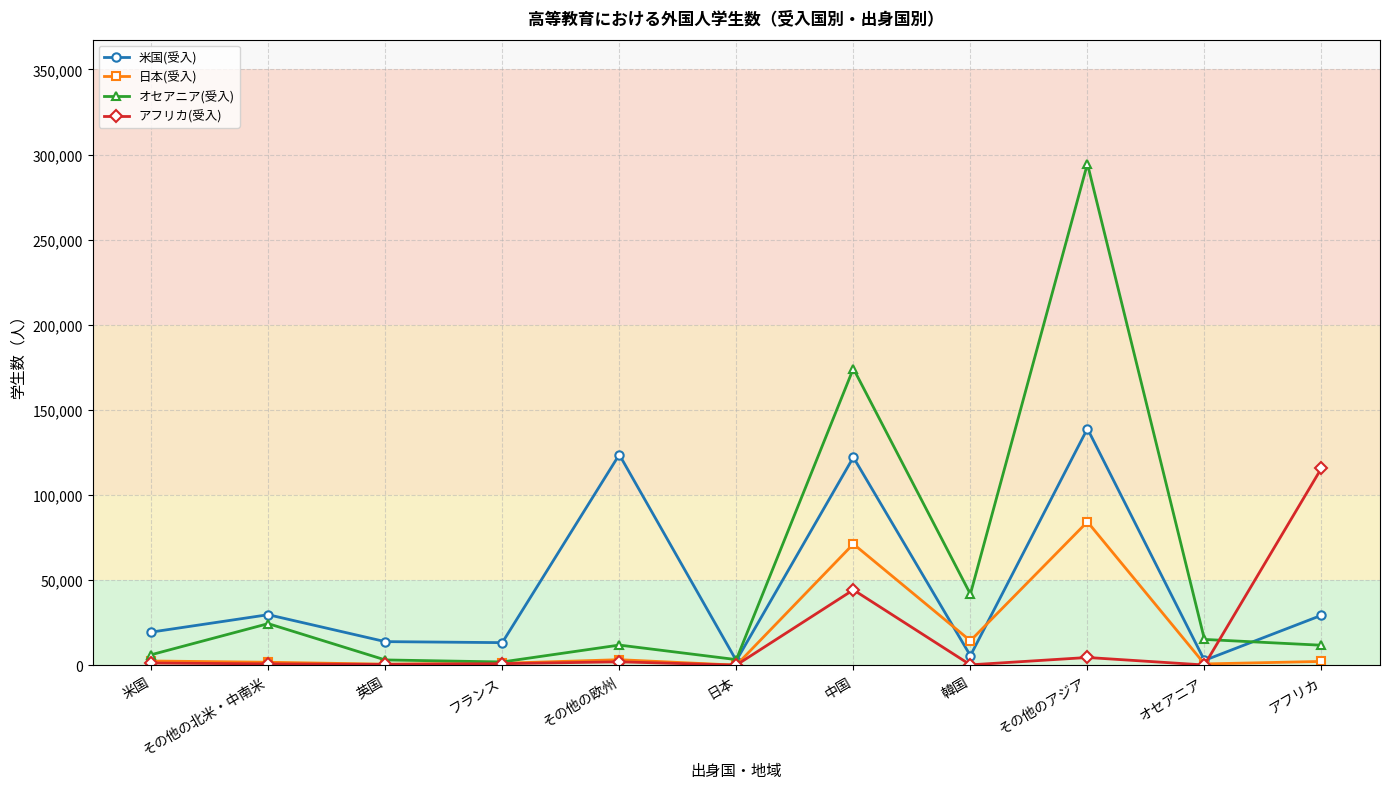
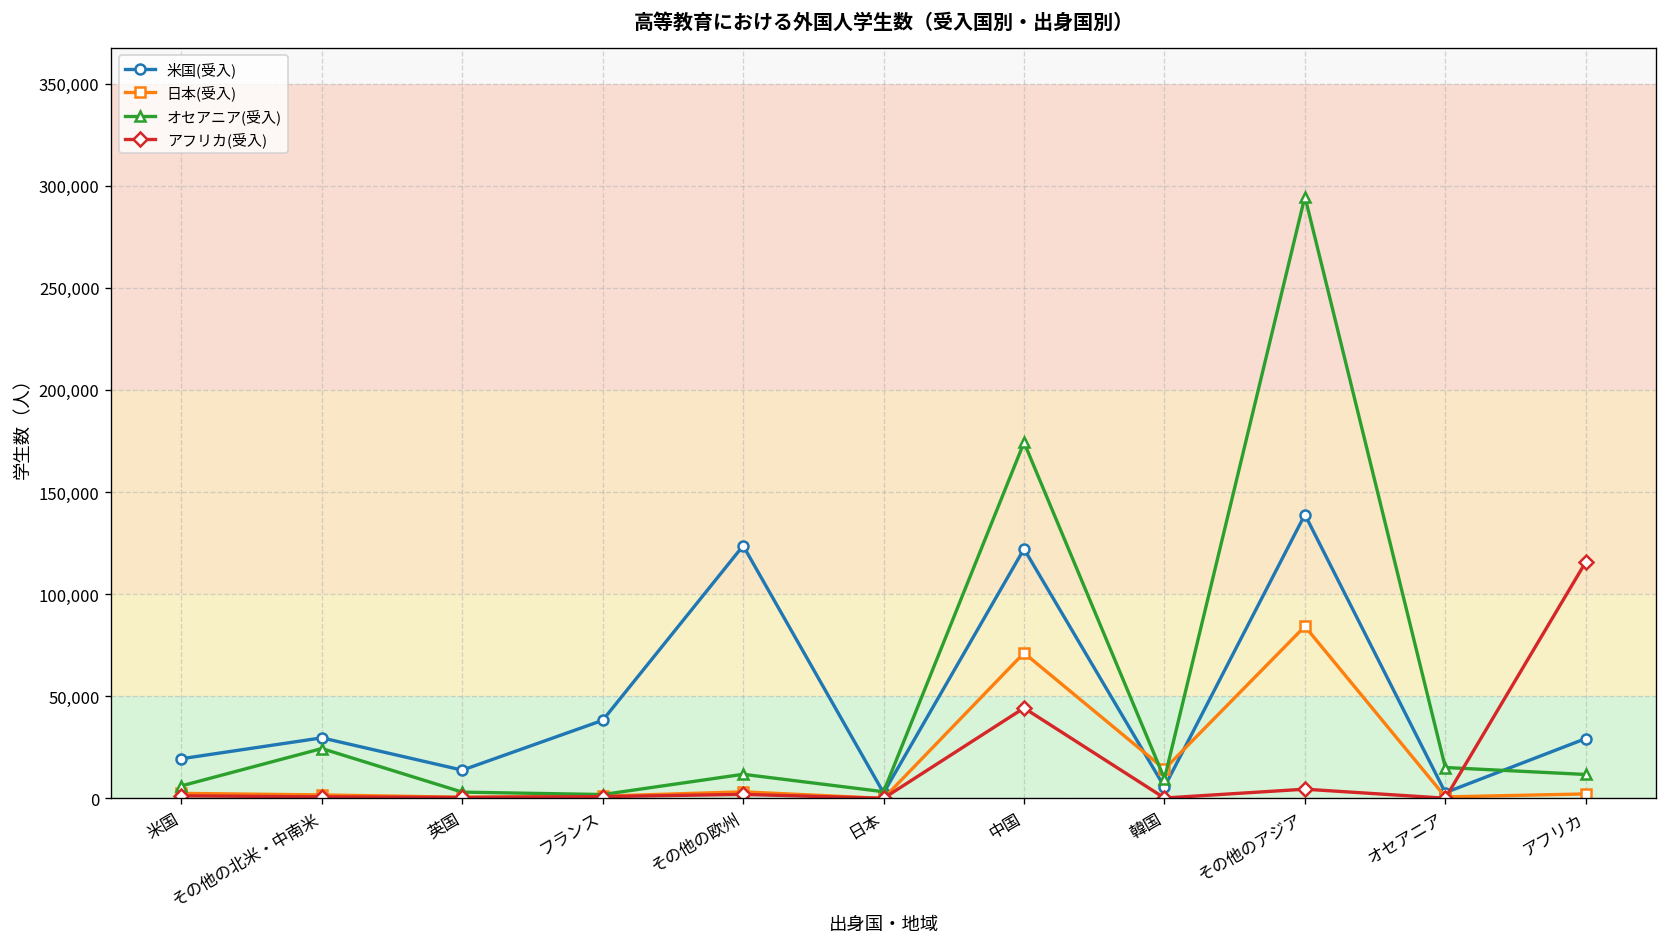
米国(受入), フランス: 13,000 -> 38,000
オセアニア(受入), 韓国: 42,000 -> 10,000
